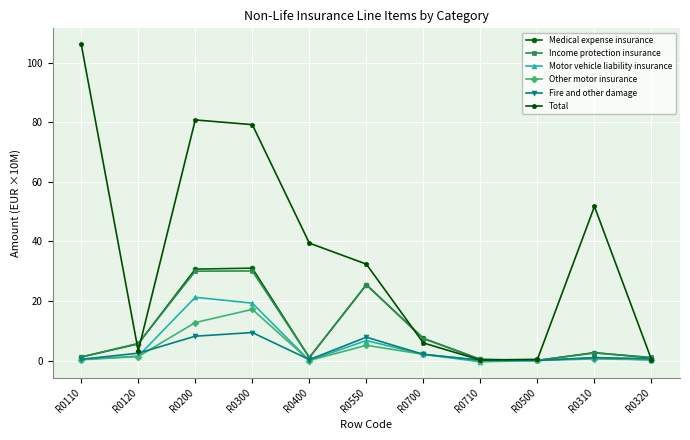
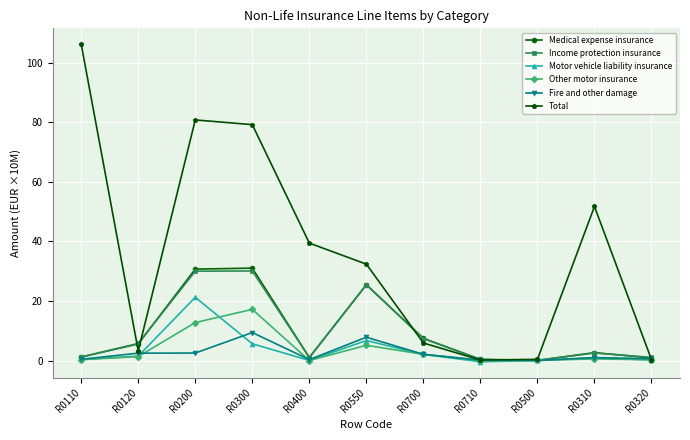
Fire and other damage, R0200: 8 -> 3
Motor vehicle liability insurance, R0300: 19 -> 6
